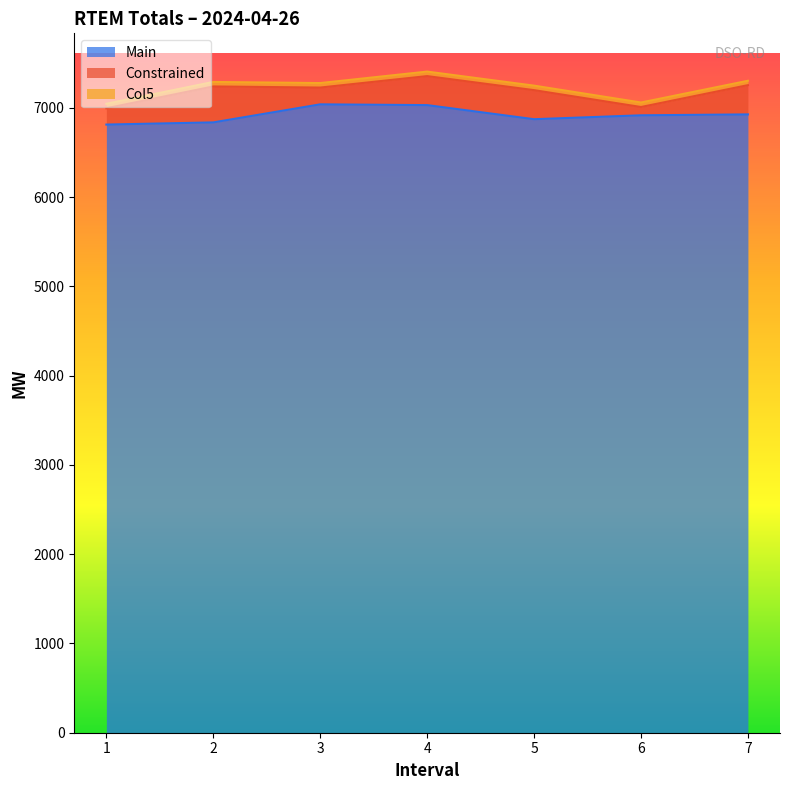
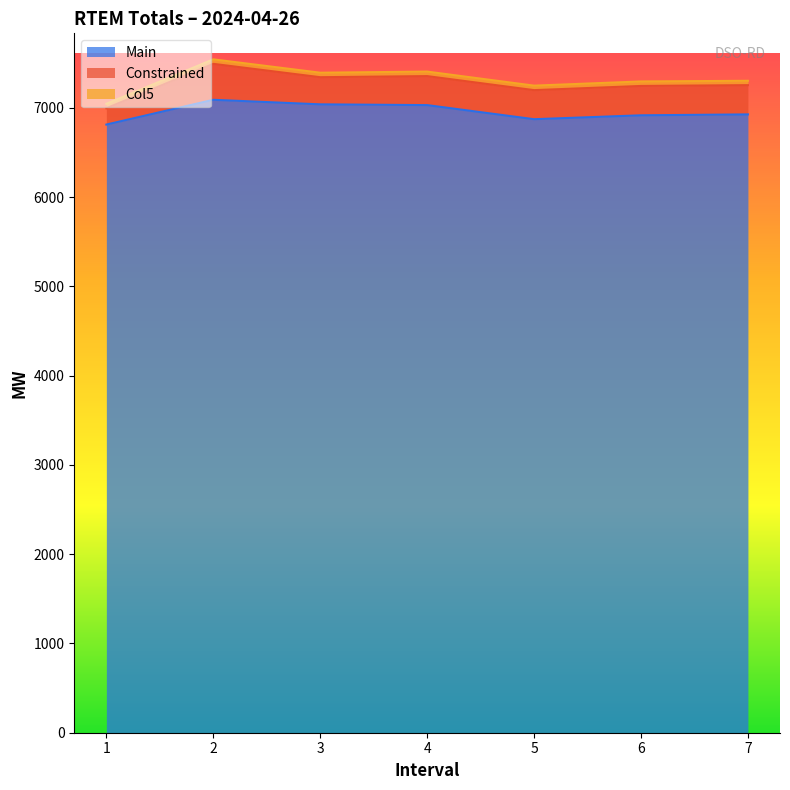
Main, 2: 6800 -> 7100
Constrained, 3: 200 -> 300
Constrained, 6: 100 -> 300
